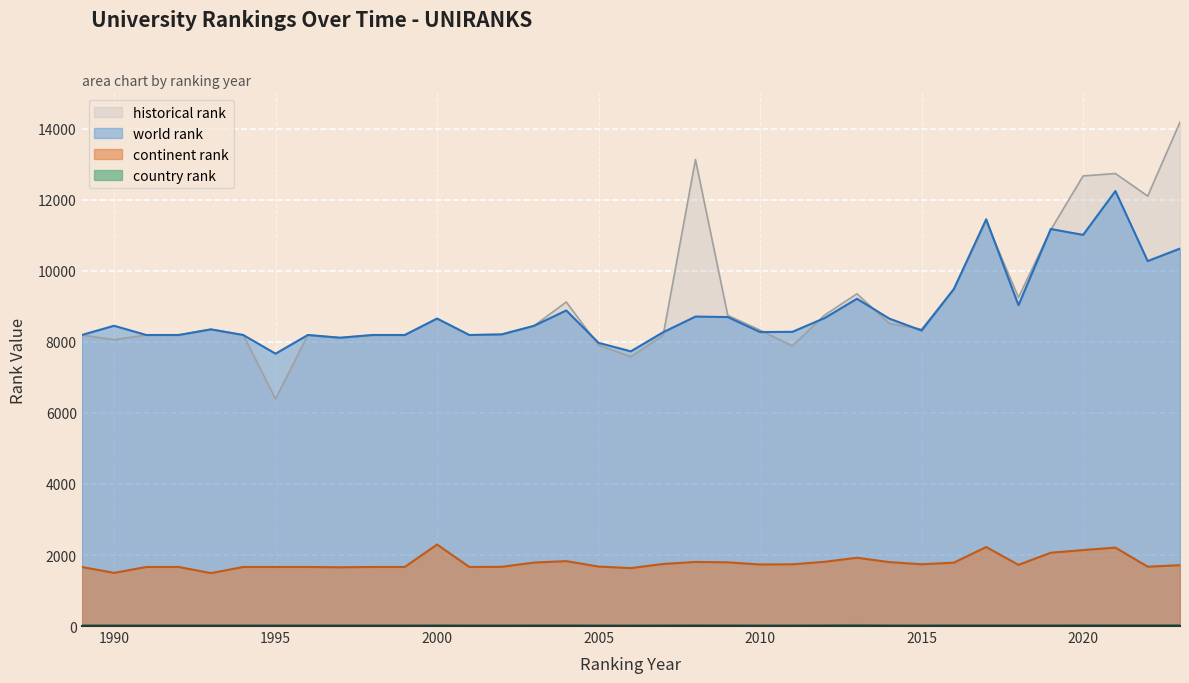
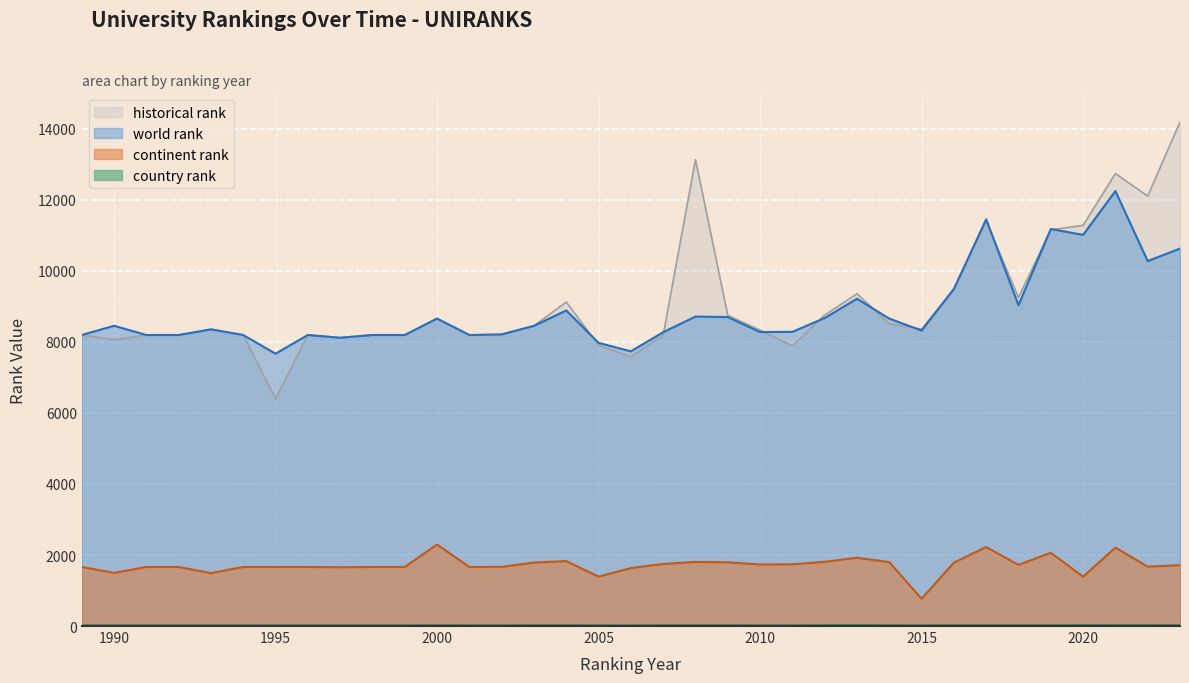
continent rank, 2005: 1700 -> 1400
continent rank, 2015: 1700 -> 800
historical rank, 2020: 12700 -> 11300
continent rank, 2020: 2100 -> 1400
